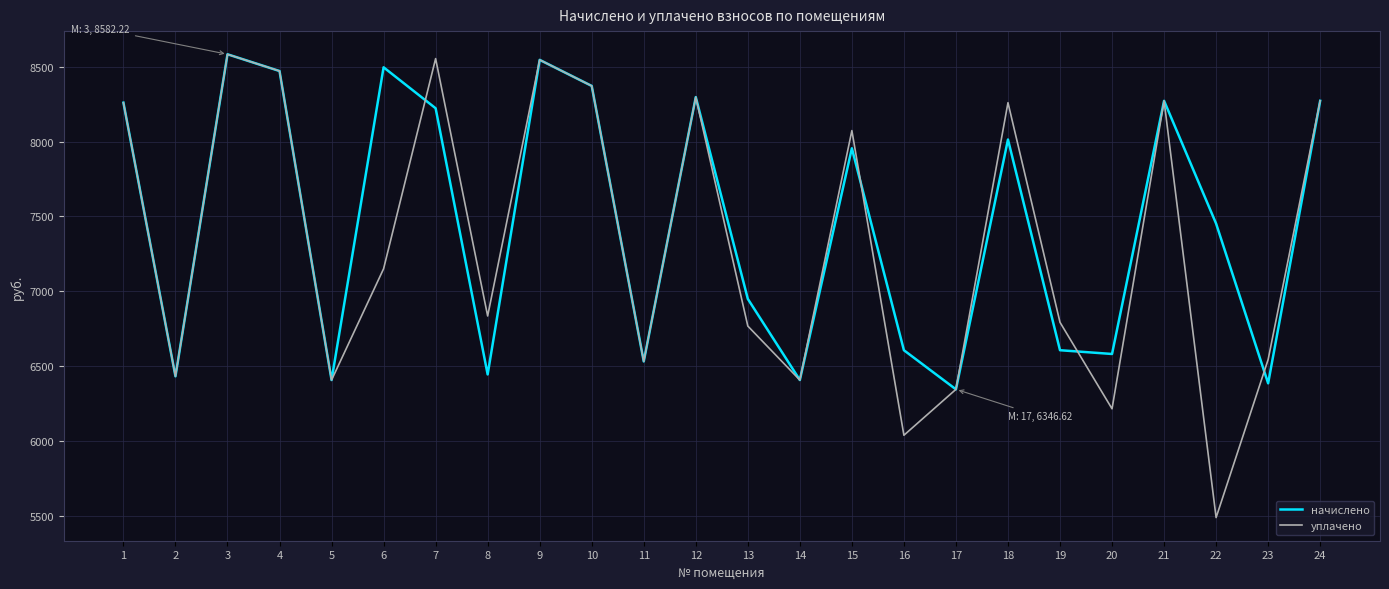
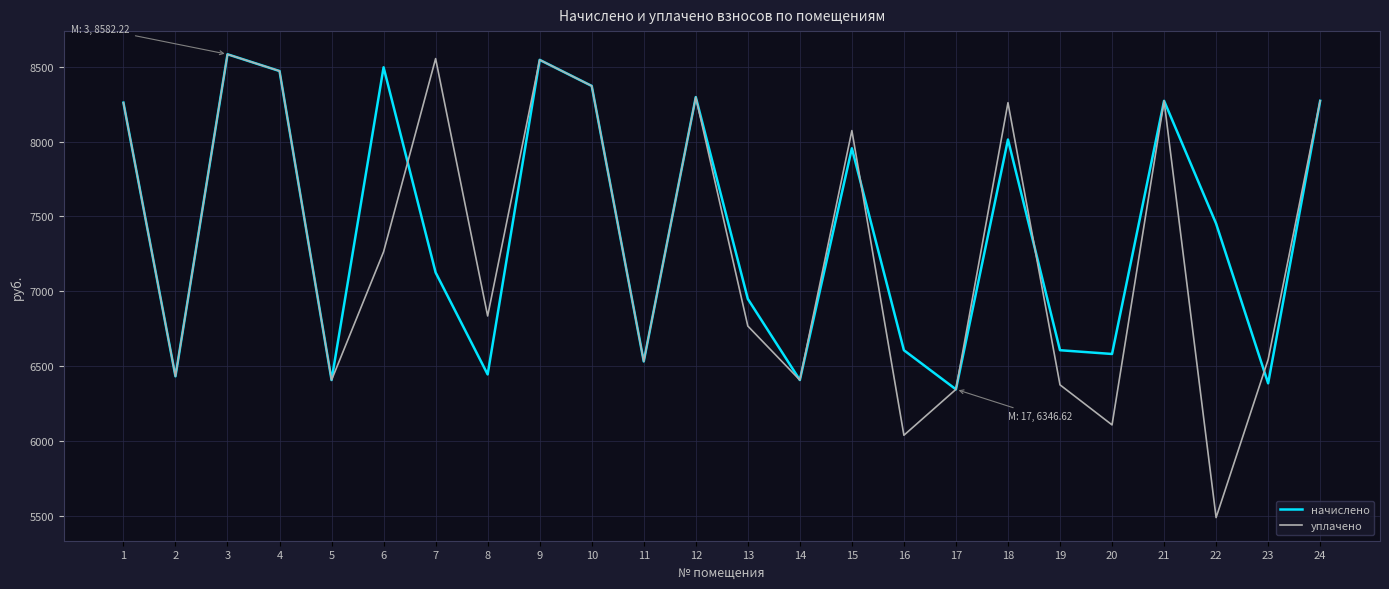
уплачено, 6: 7150 -> 7260
начислено, 7: 8220 -> 7130
уплачено, 19: 6790 -> 6380
уплачено, 20: 6220 -> 6110
